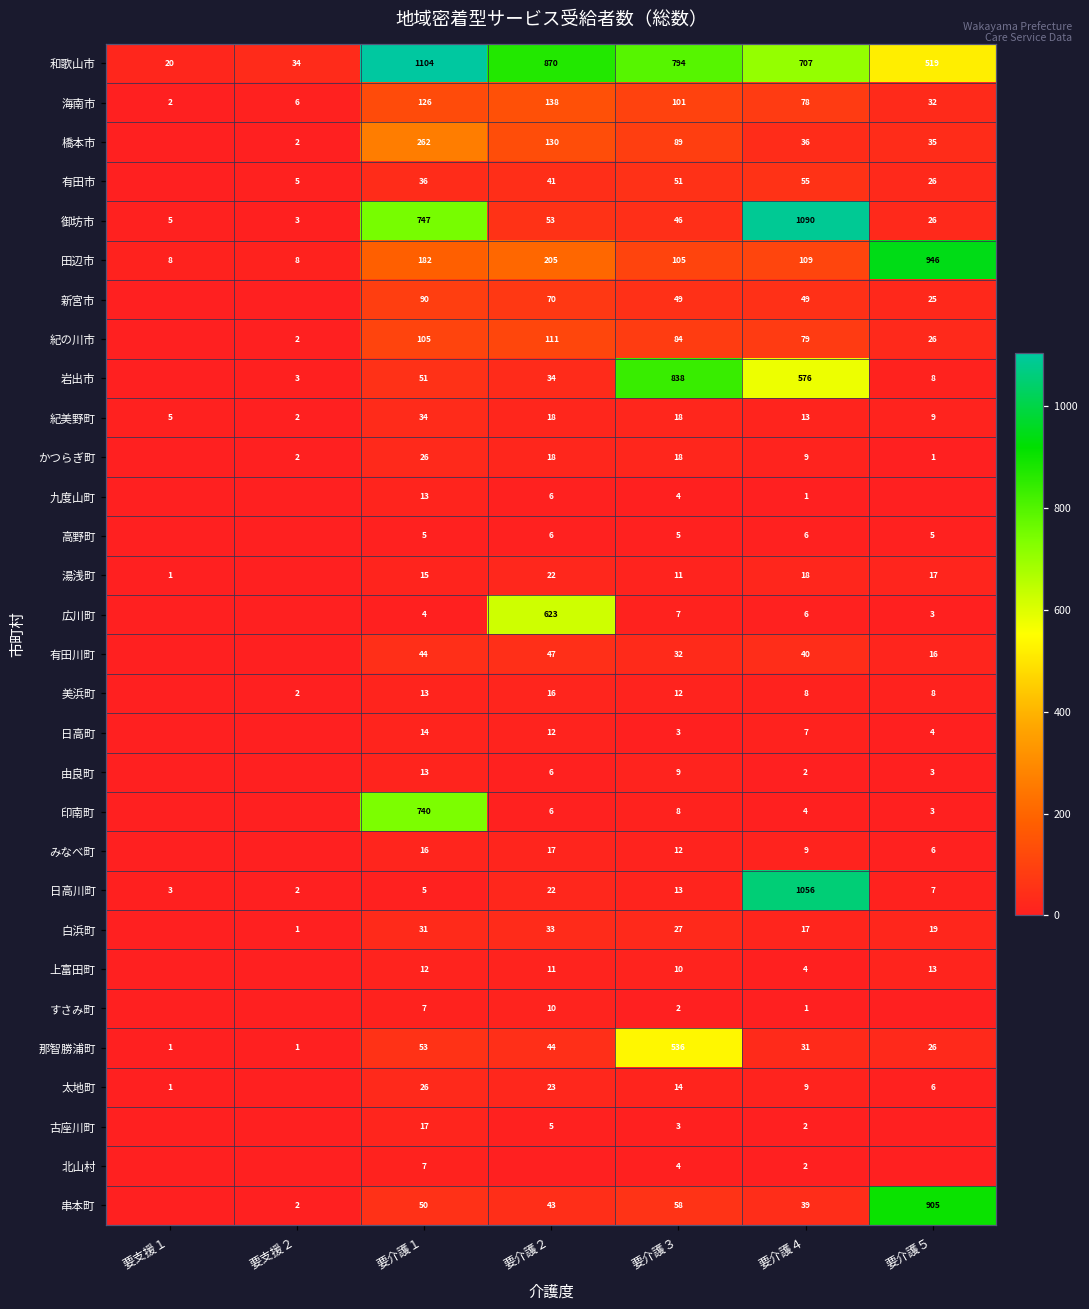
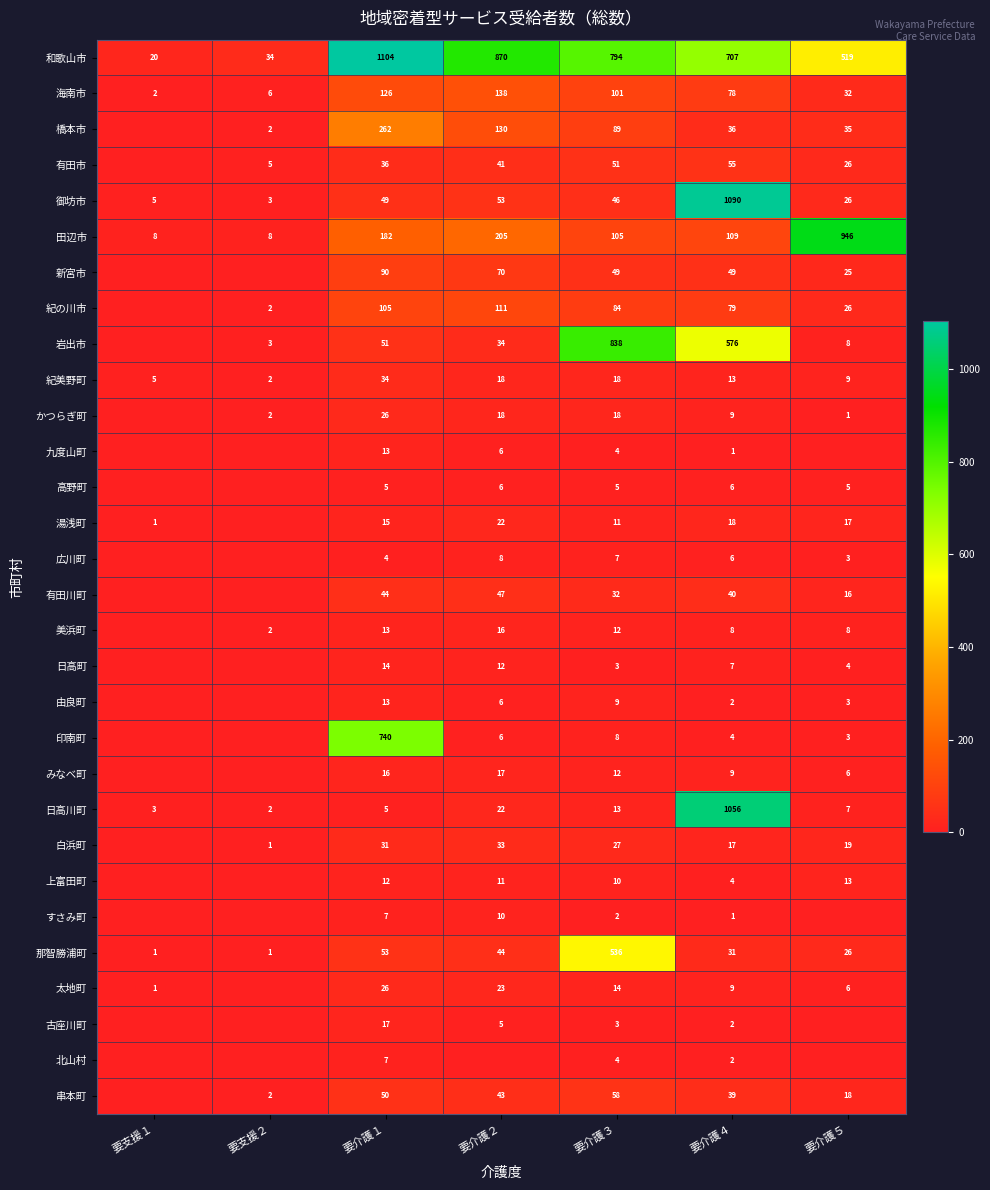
御坊市, 要介護１: 747 -> 49
広川町, 要介護２: 623 -> 8
串本町, 要介護５: 905 -> 18
